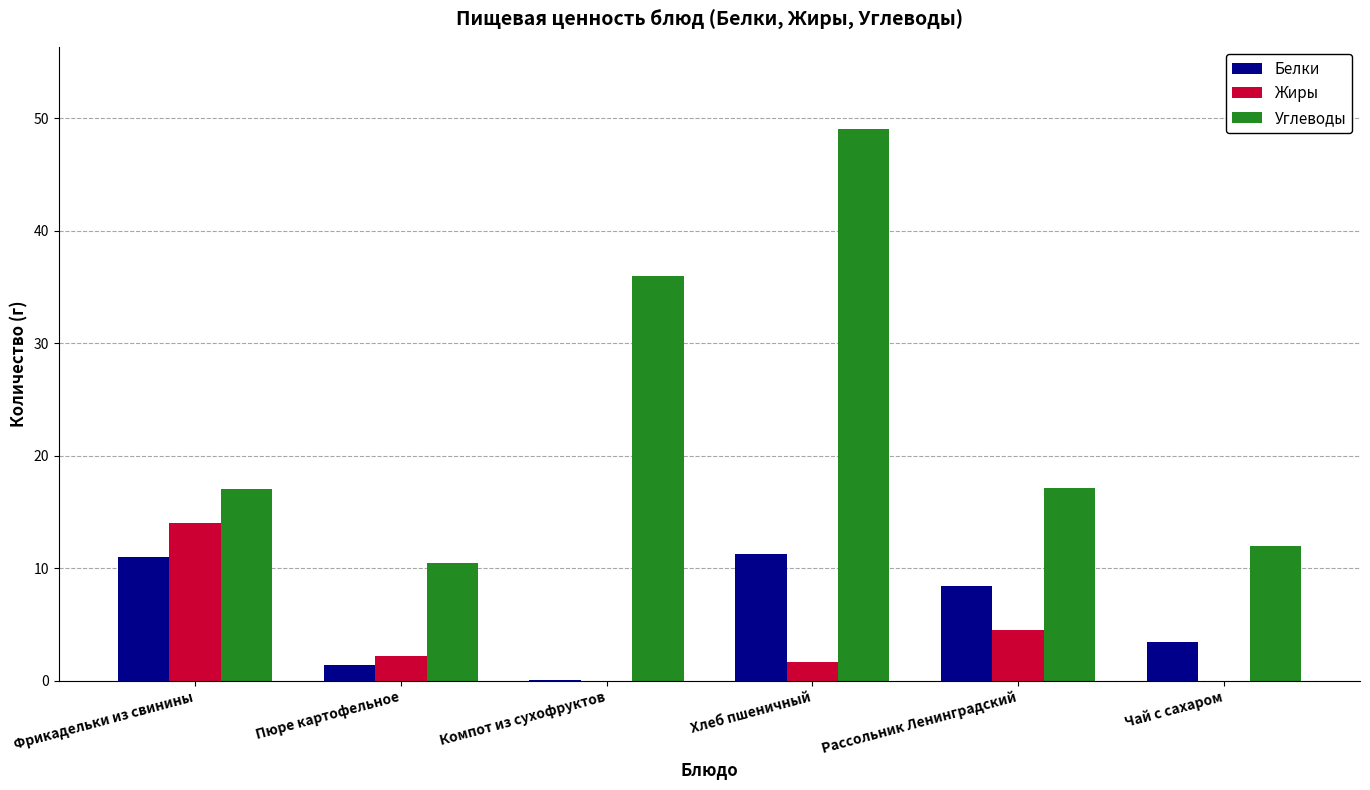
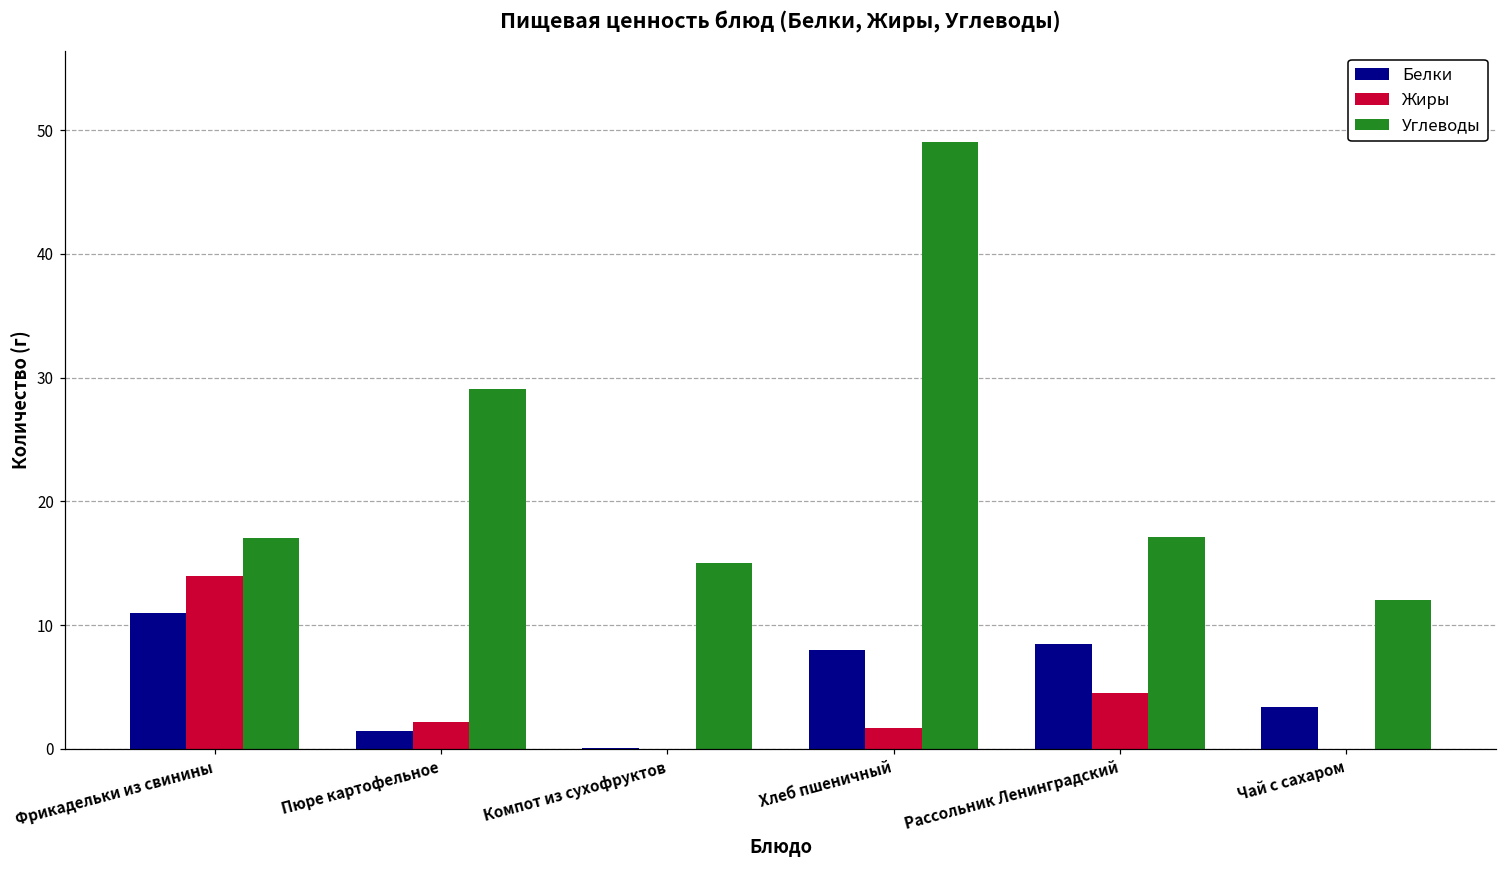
Углеводы, Пюре картофельное: 10.5 -> 29.1
Углеводы, Компот из сухофруктов: 36 -> 15
Белки, Хлеб пшеничный: 11.3 -> 8.0
